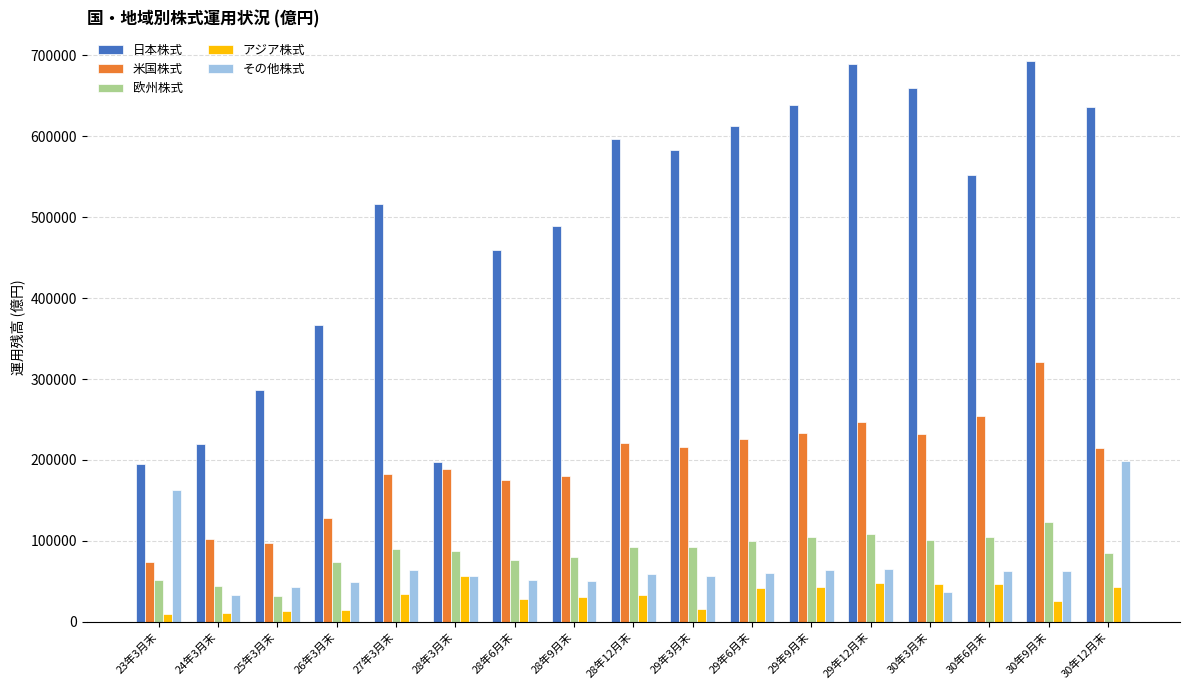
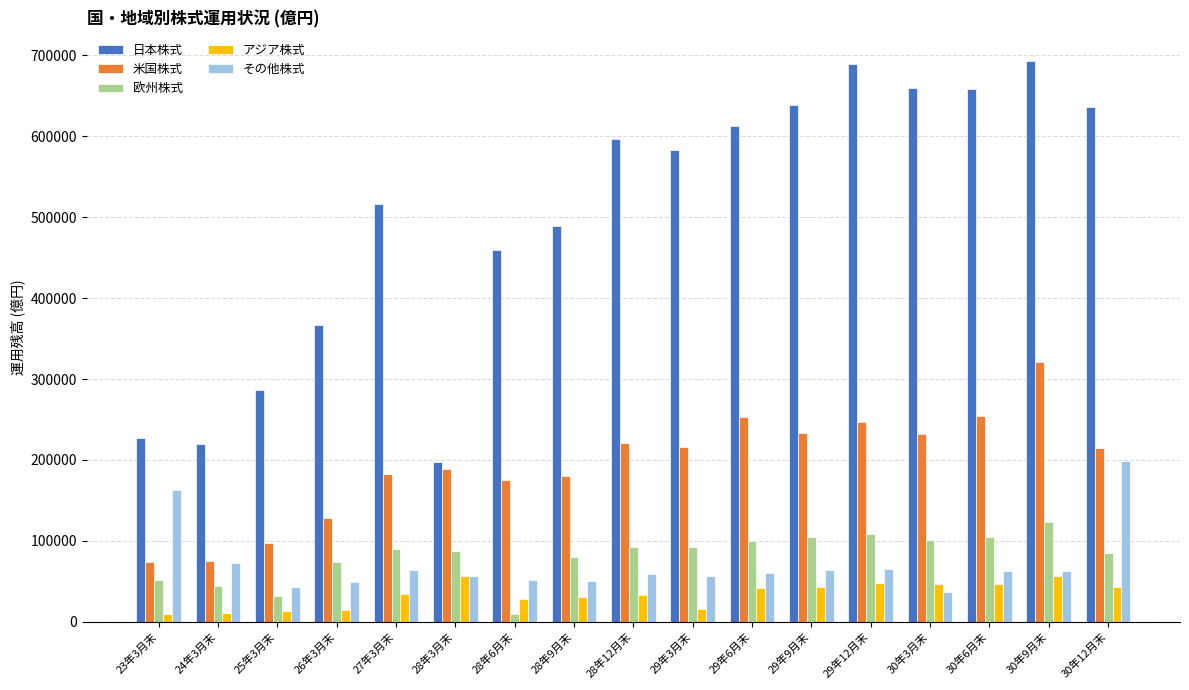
日本株式, 23年3月末: 200000 -> 230000
米国株式, 24年3月末: 100000 -> 80000
その他株式, 24年3月末: 30000 -> 70000
欧州株式, 28年6月末: 80000 -> 10000
米国株式, 29年6月末: 230000 -> 250000
日本株式, 30年6月末: 550000 -> 660000
アジア株式, 30年9月末: 30000 -> 60000
